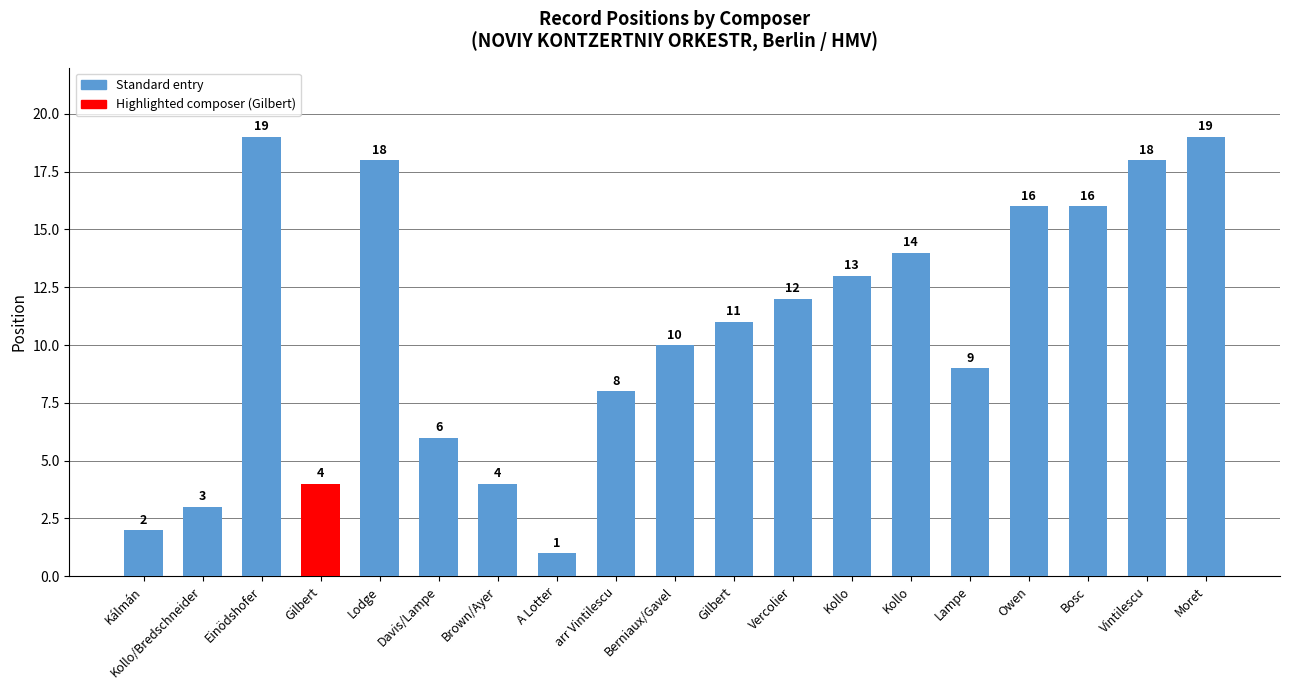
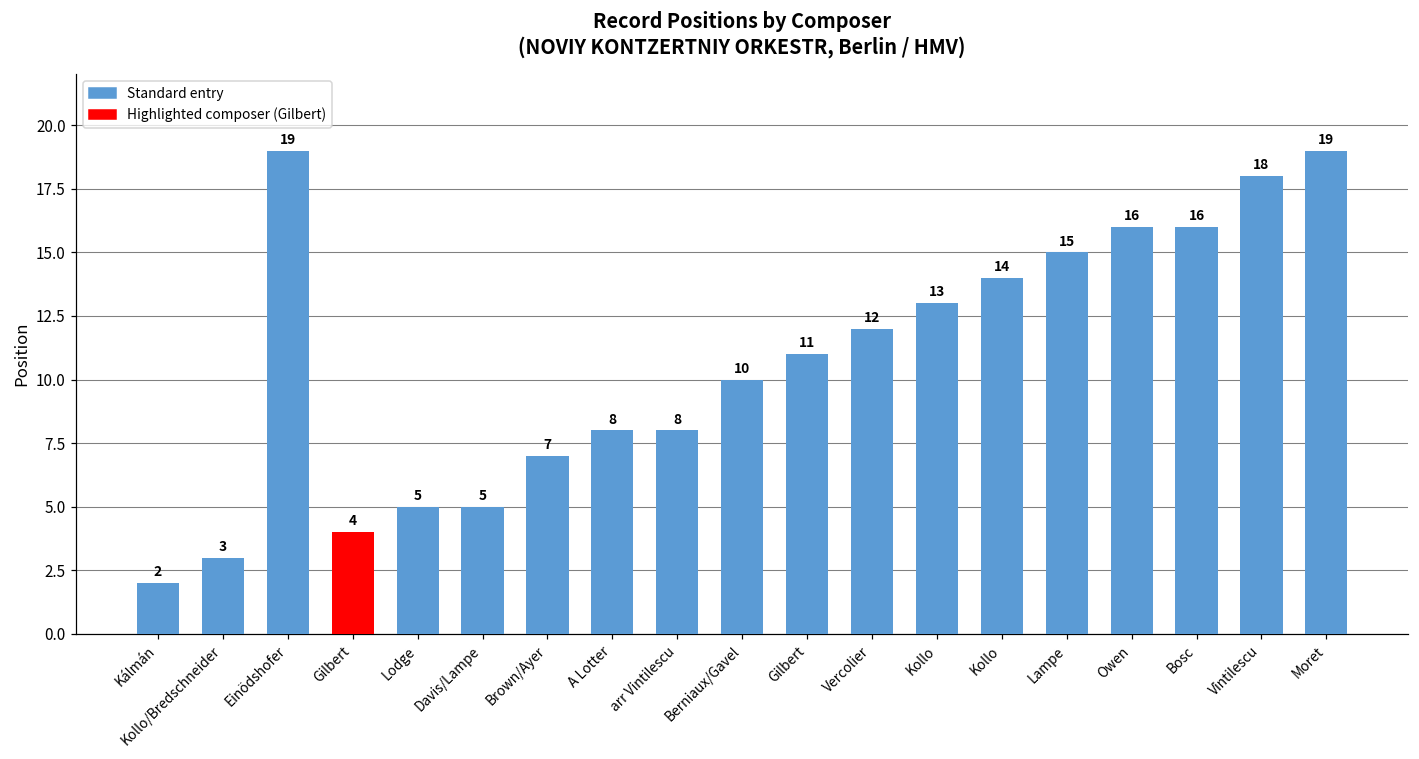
Lodge: 18 -> 5
Davis/Lampe: 6 -> 5
Brown/Ayer: 4 -> 7
A Lotter: 1 -> 8
Lampe: 9 -> 15
